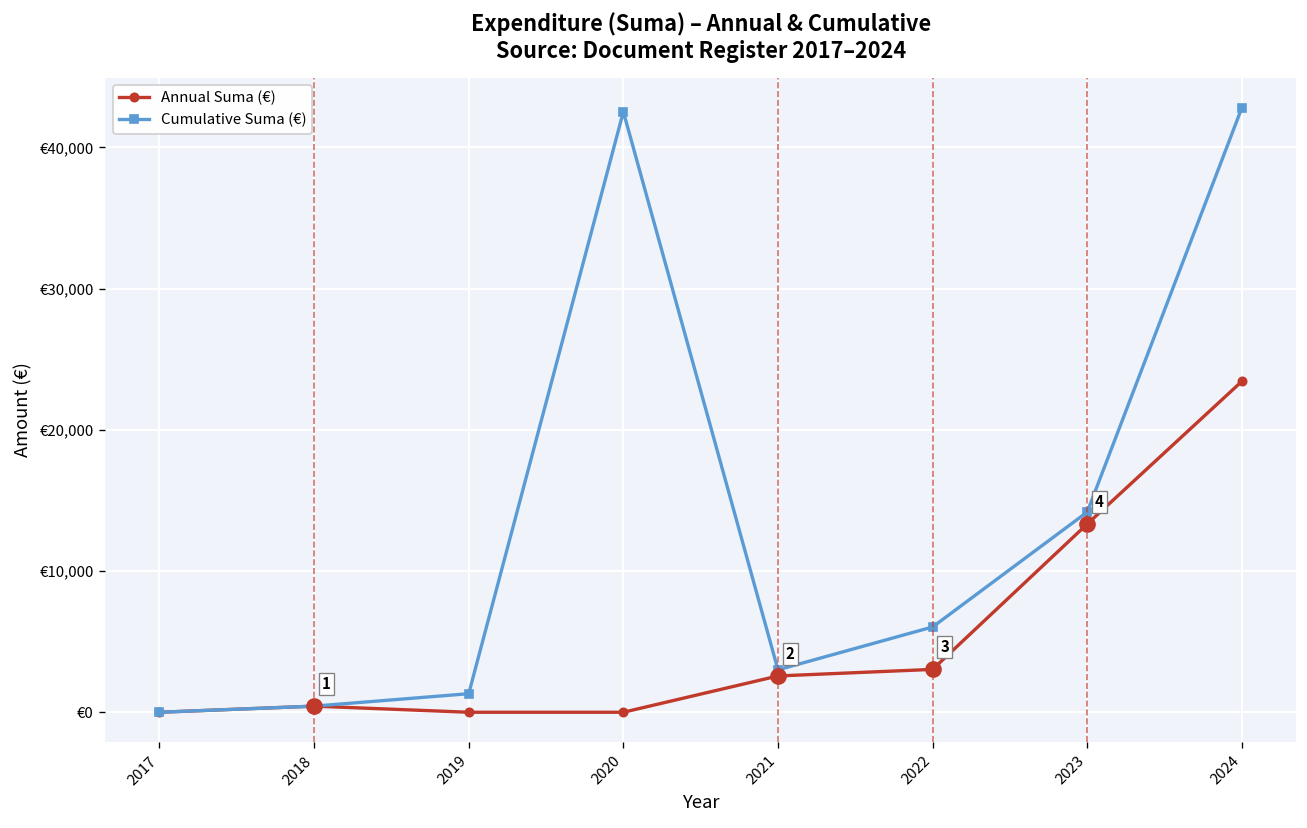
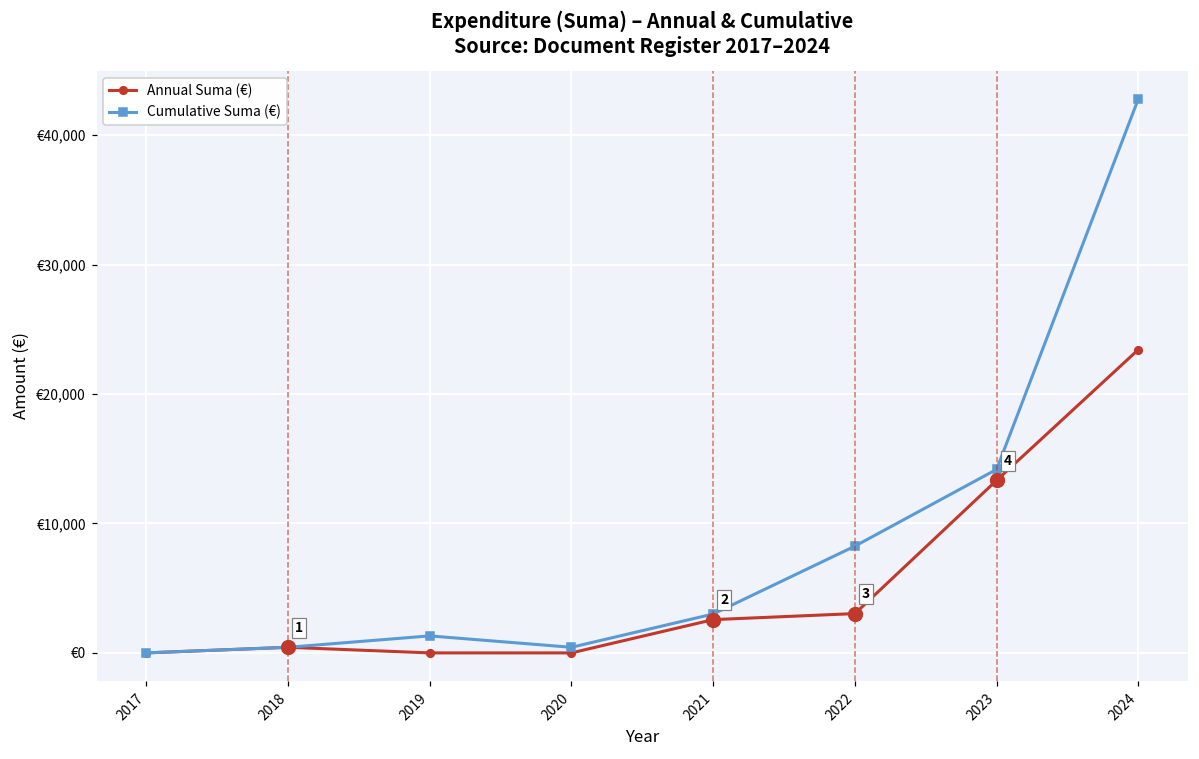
Cumulative Suma (€), 2020: €42,500 -> €400
Cumulative Suma (€), 2022: €6,000 -> €8,200
